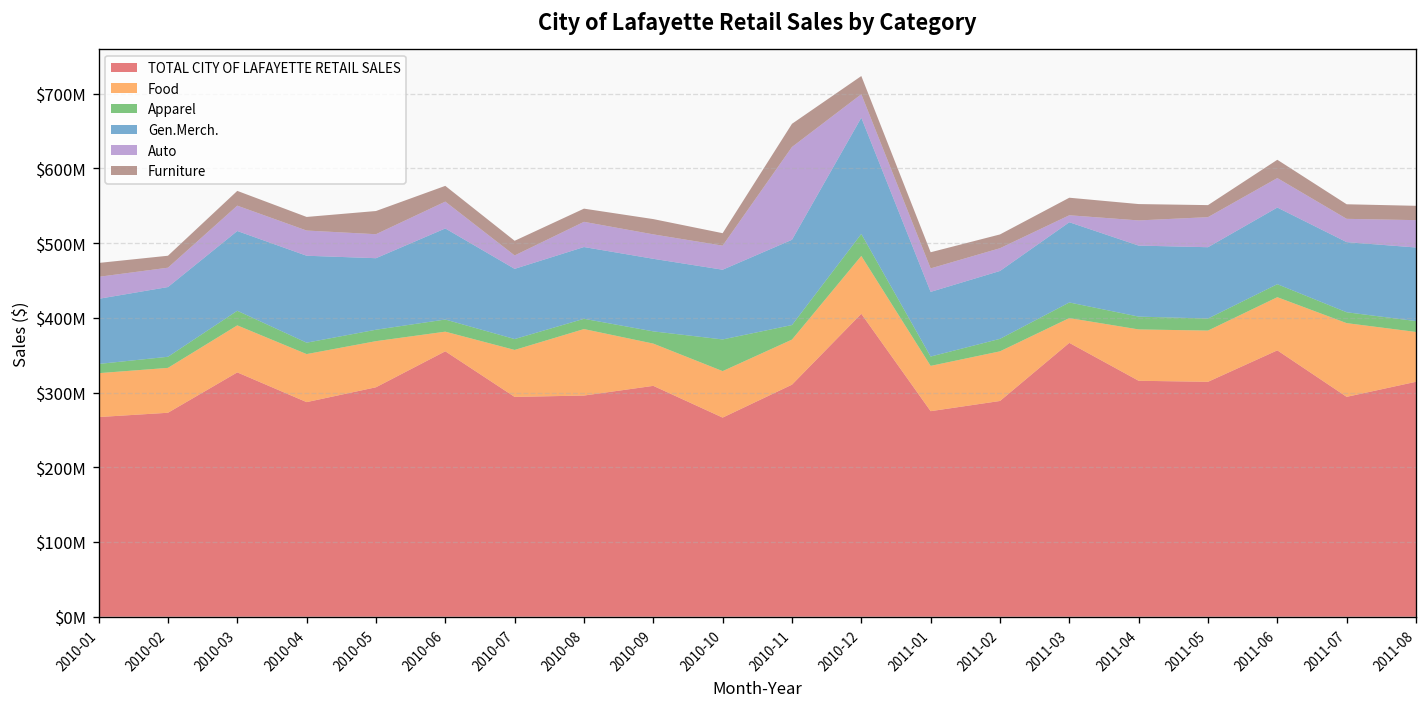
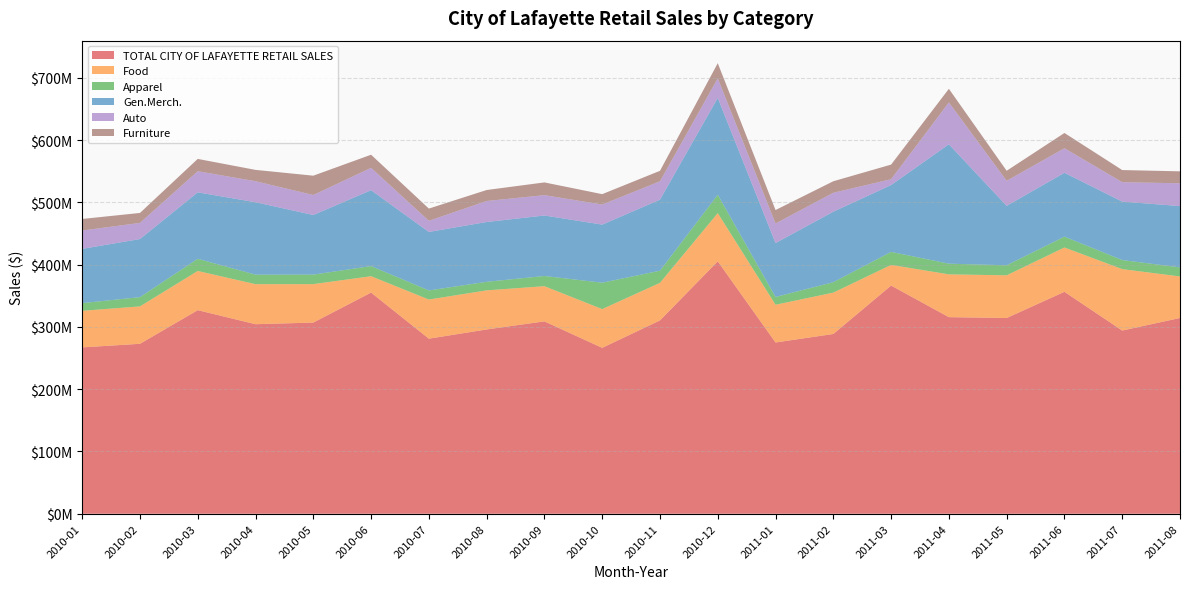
TOTAL CITY OF LAFAYETTE RETAIL SALES, 2010-04: $290000000 -> $300000000
TOTAL CITY OF LAFAYETTE RETAIL SALES, 2010-07: $290000000 -> $280000000
Food, 2010-08: $90000000 -> $60000000
Auto, 2010-11: $120000000 -> $30000000
Furniture, 2010-11: $30000000 -> $20000000
Gen.Merch., 2011-02: $90000000 -> $110000000
Gen.Merch., 2011-04: $100000000 -> $190000000
Auto, 2011-04: $30000000 -> $70000000
